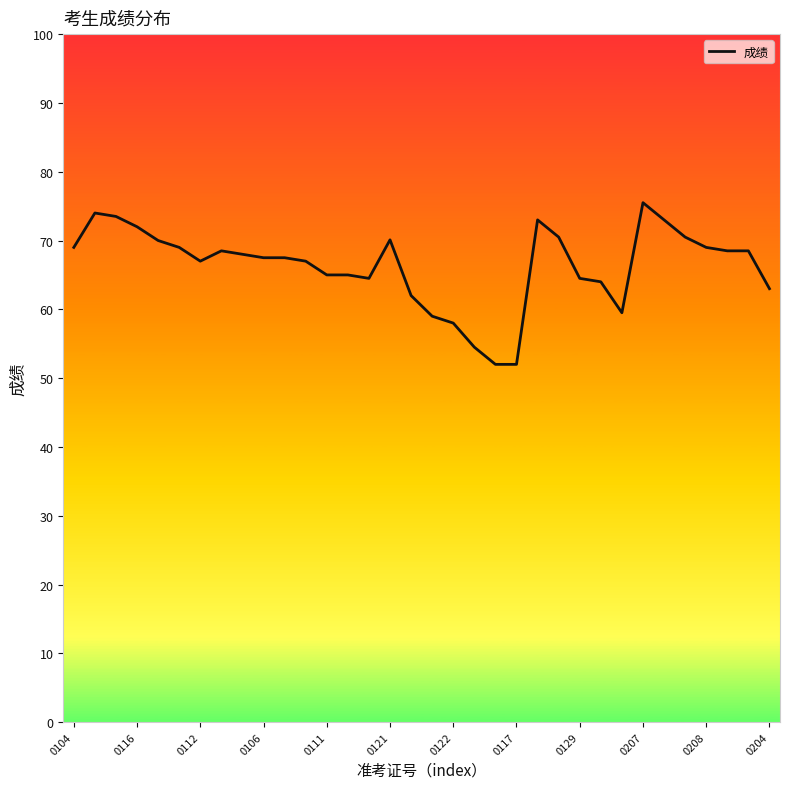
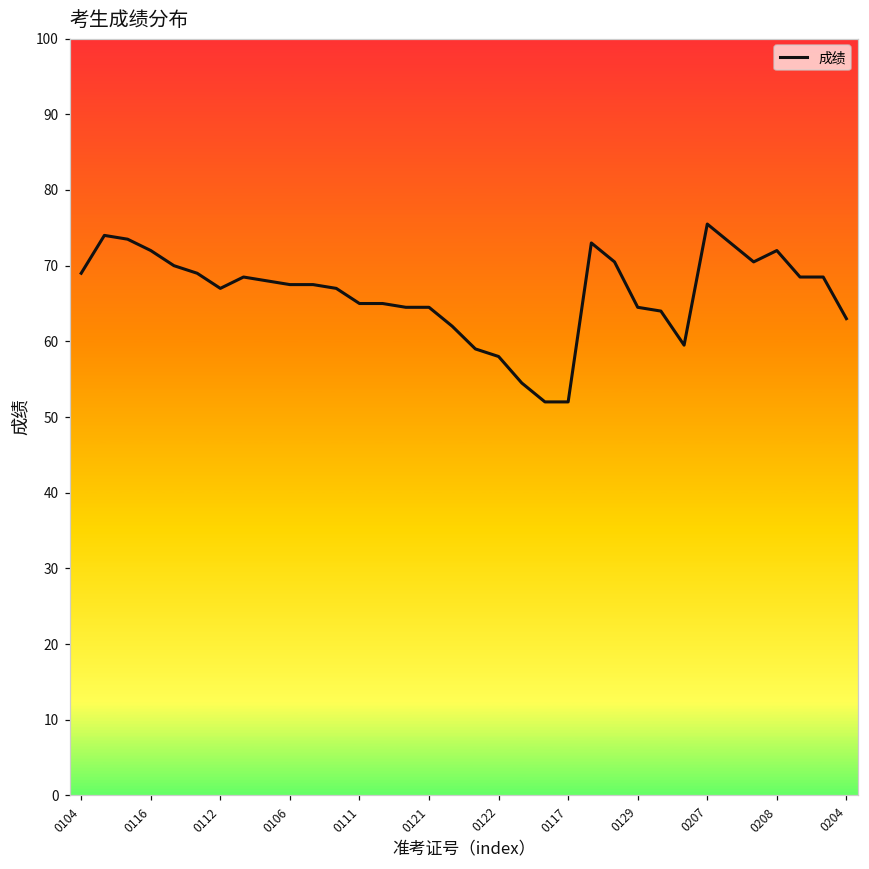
0121: 70 -> 65
0208: 69 -> 72
